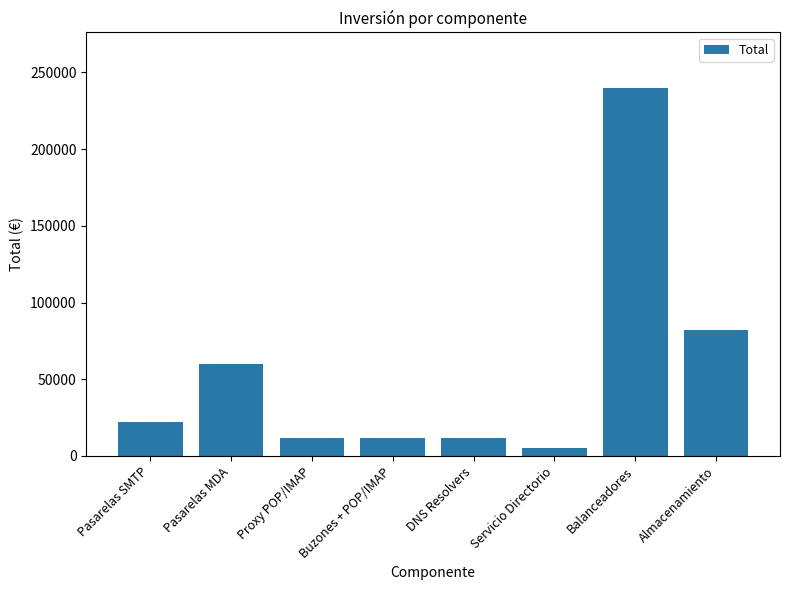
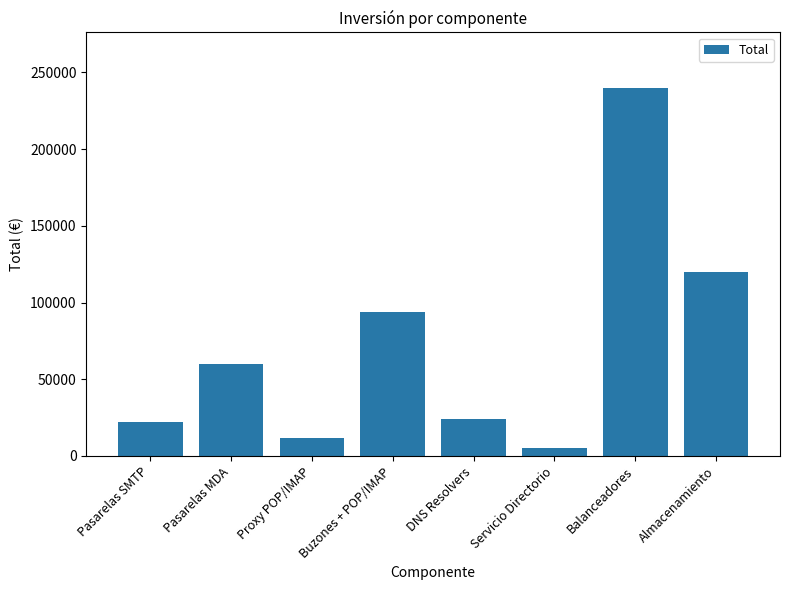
Buzones + POP/IMAP: 12000 -> 94000
DNS Resolvers: 12000 -> 24000
Almacenamiento: 82000 -> 120000
